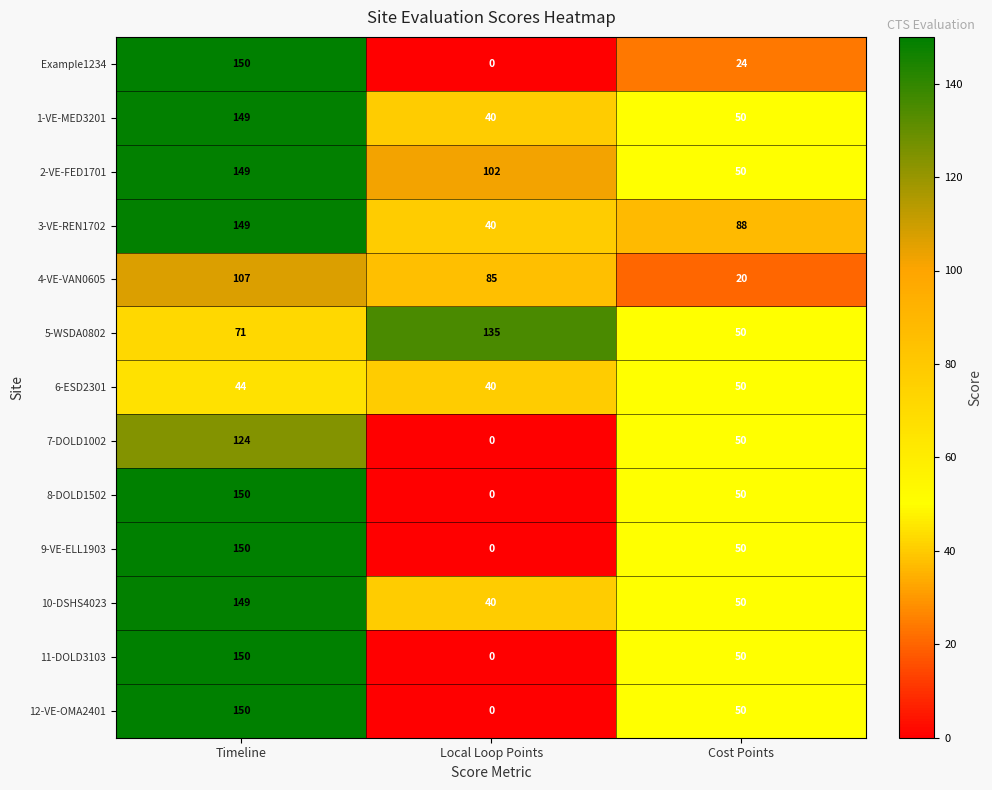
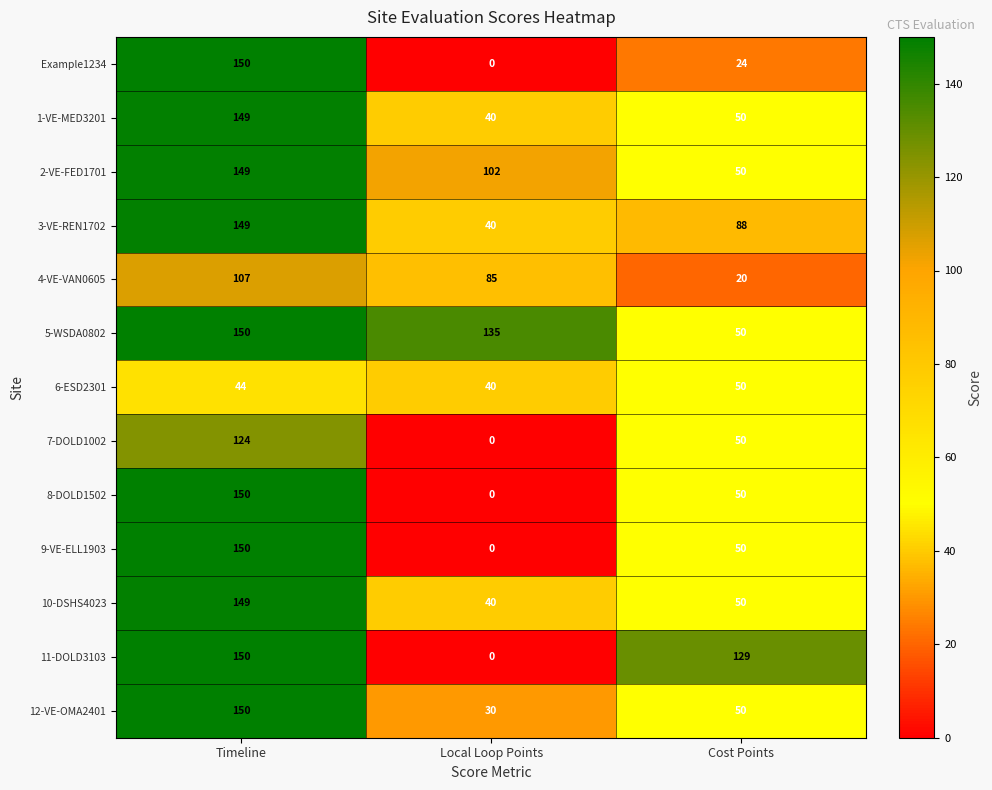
5-WSDA0802, Timeline: 71 -> 150
11-DOLD3103, Cost Points: 50 -> 129
12-VE-OMA2401, Local Loop Points: 0 -> 30
